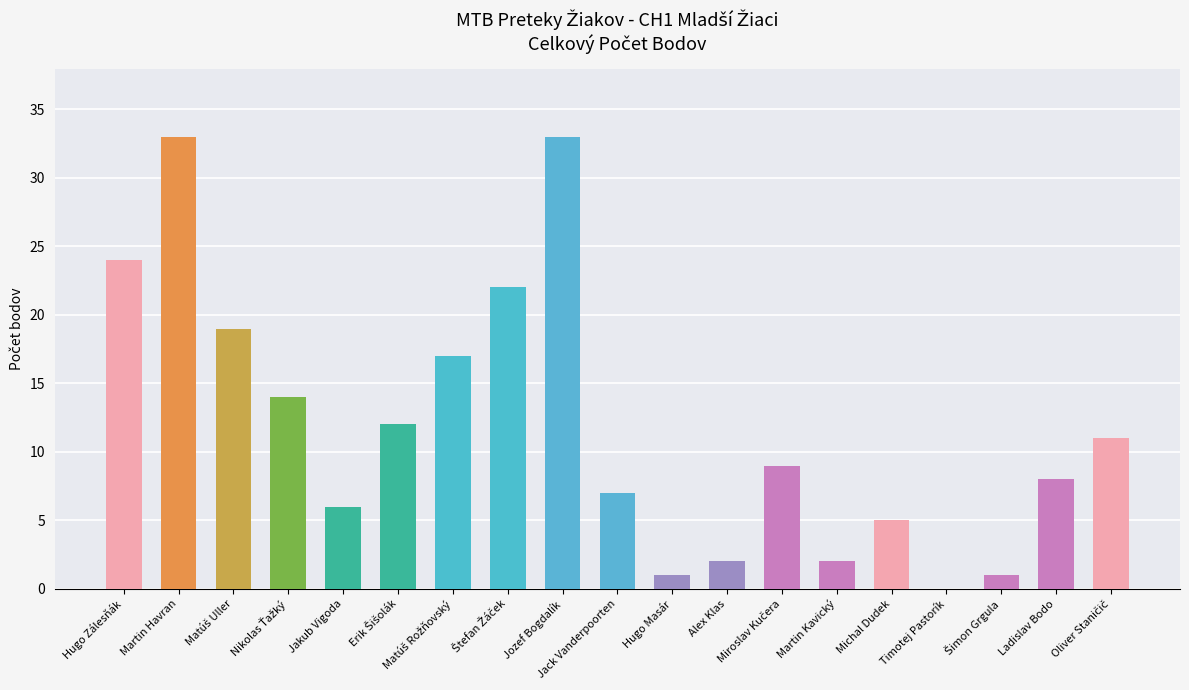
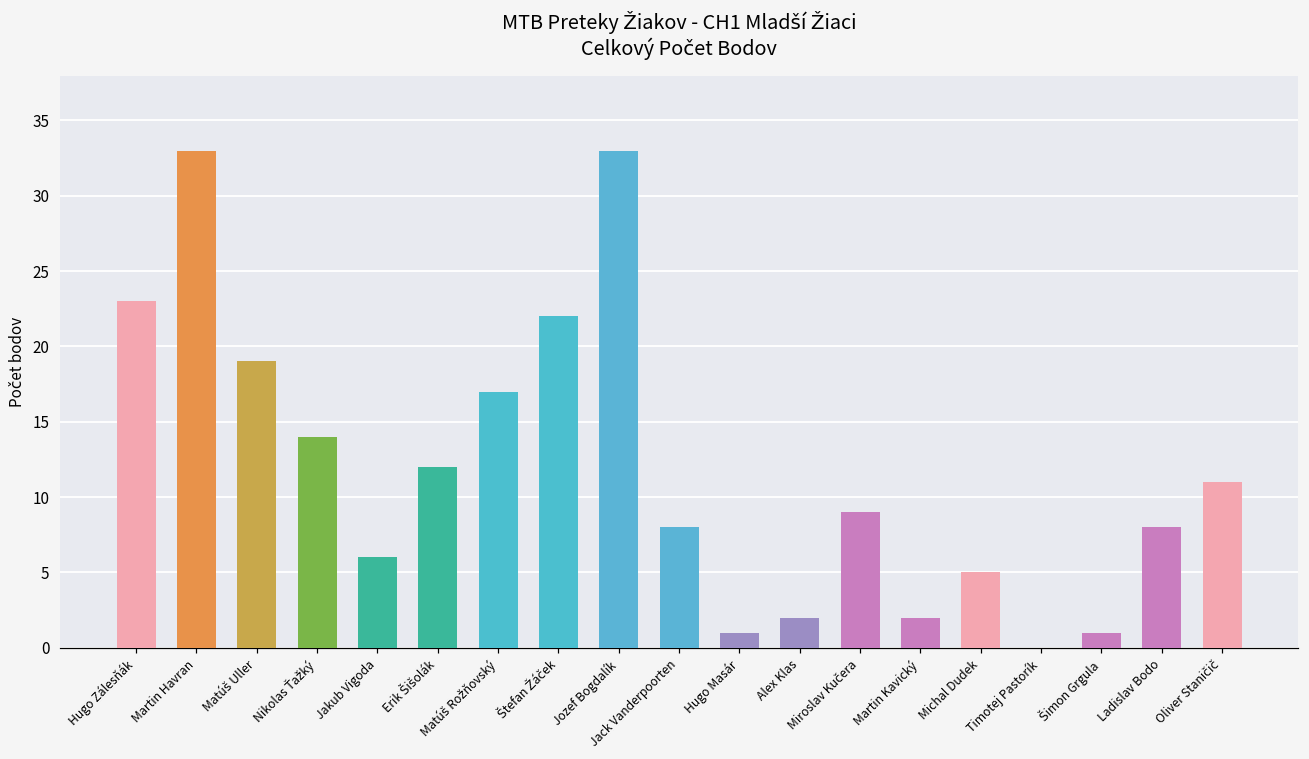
Hugo Zálesňák: 24 -> 23
Jack Vanderpoorten: 7 -> 8
